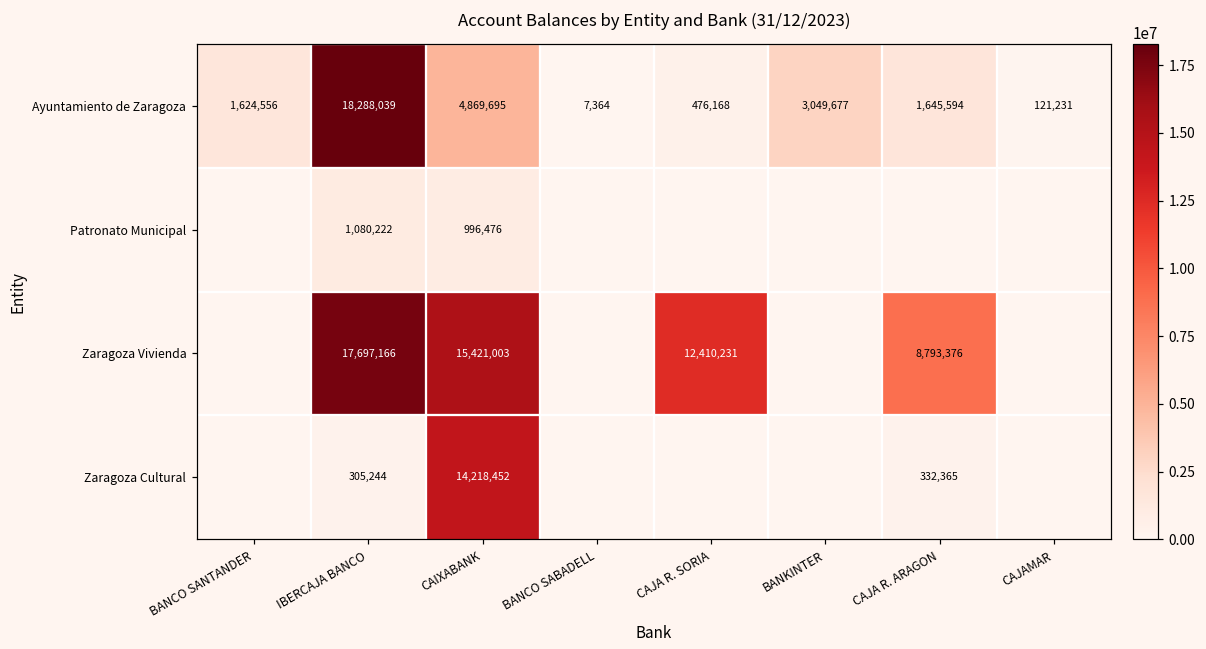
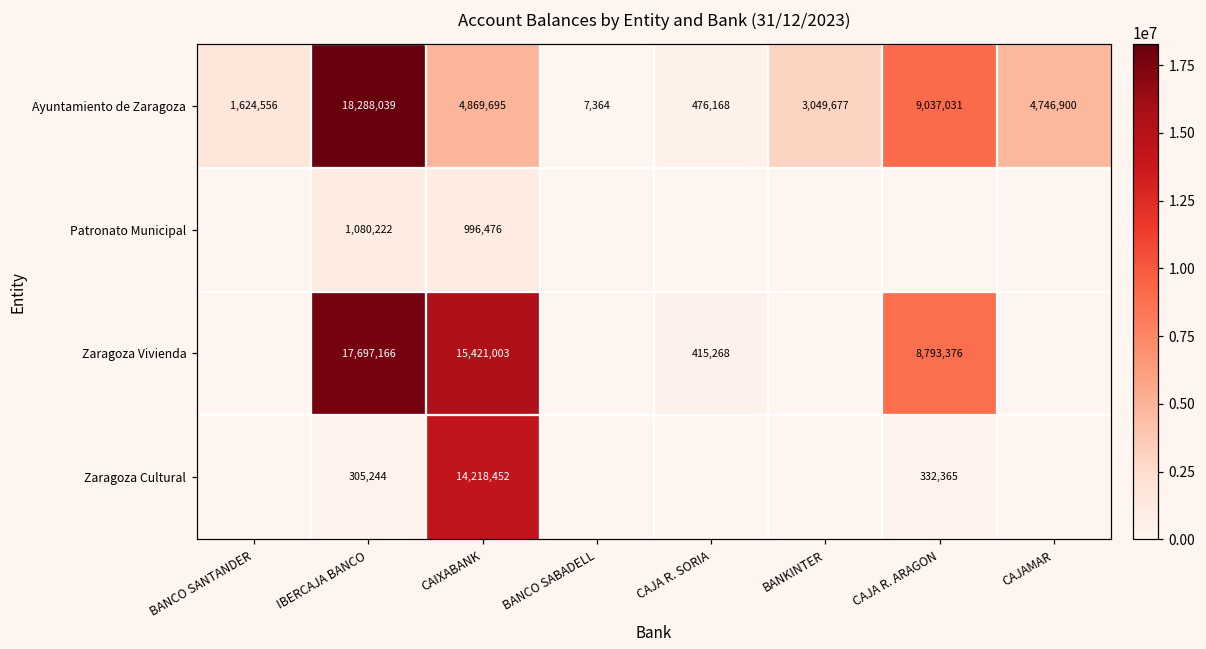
Ayuntamiento de Zaragoza, CAJA R. ARAGON: 1,645,594 -> 9,037,031
Ayuntamiento de Zaragoza, CAJAMAR: 121,231 -> 4,746,900
Zaragoza Vivienda, CAJA R. SORIA: 12,410,231 -> 415,268
